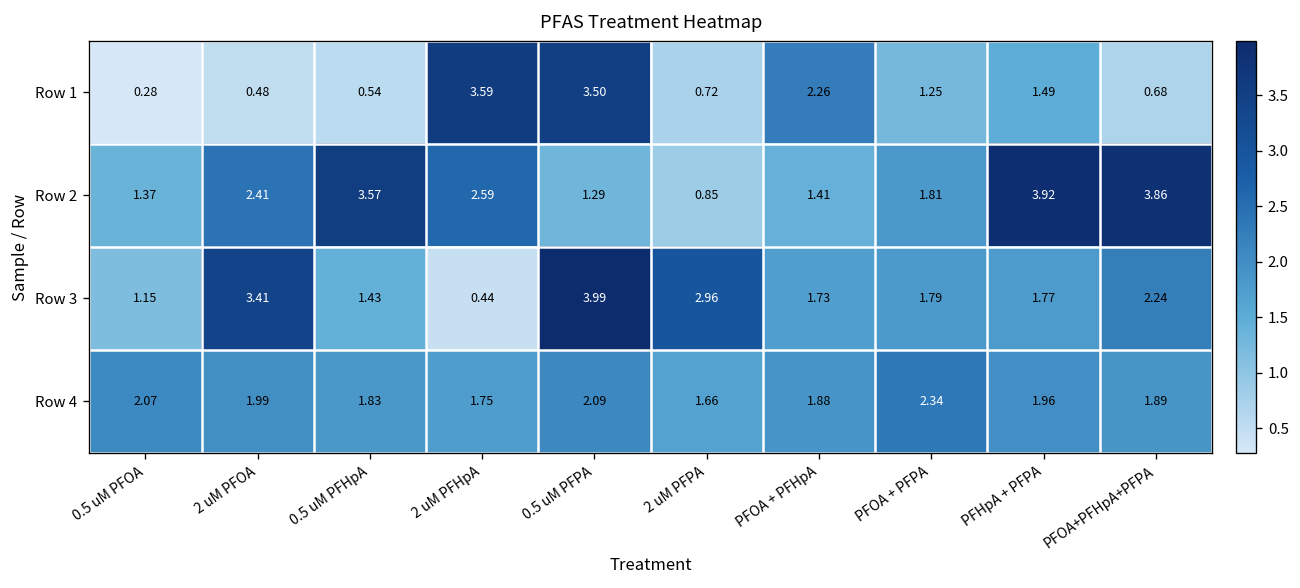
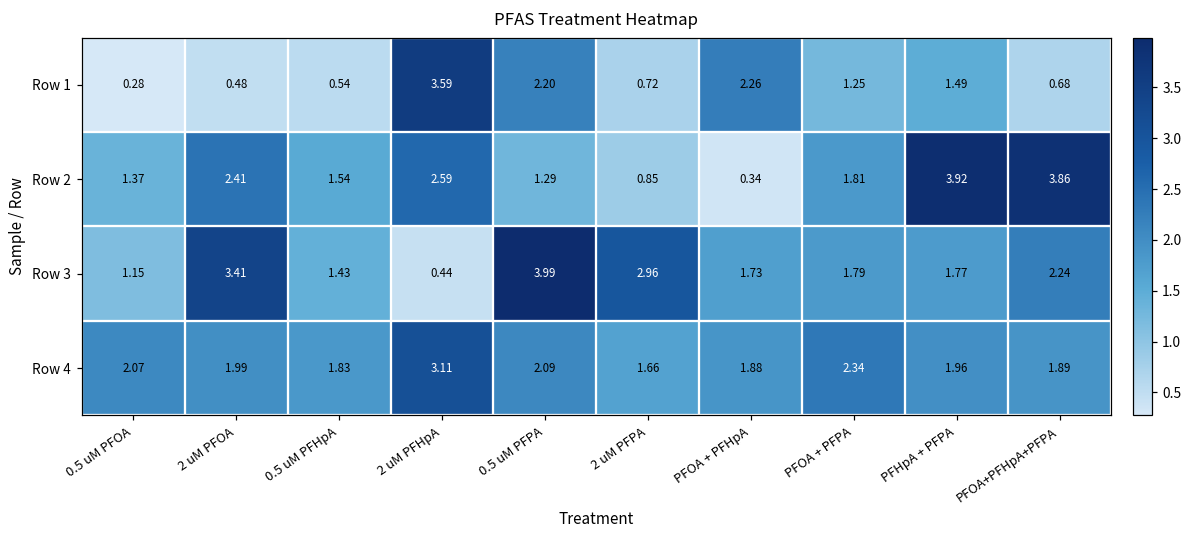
Row 1, 0.5 uM PFPA: 3.50 -> 2.20
Row 2, 0.5 uM PFHpA: 3.57 -> 1.54
Row 2, PFOA + PFHpA: 1.41 -> 0.34
Row 4, 2 uM PFHpA: 1.75 -> 3.11
